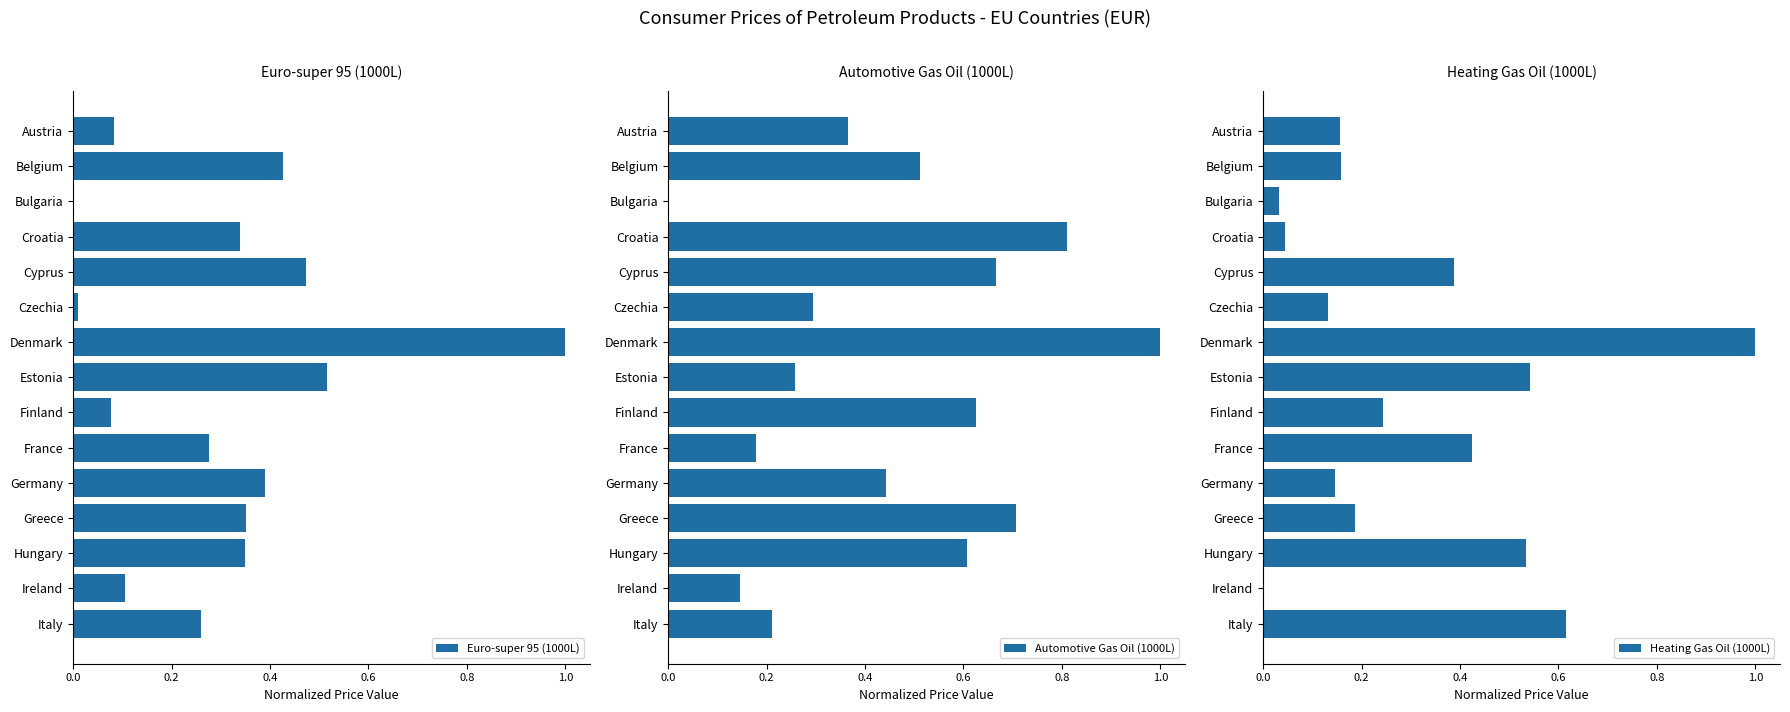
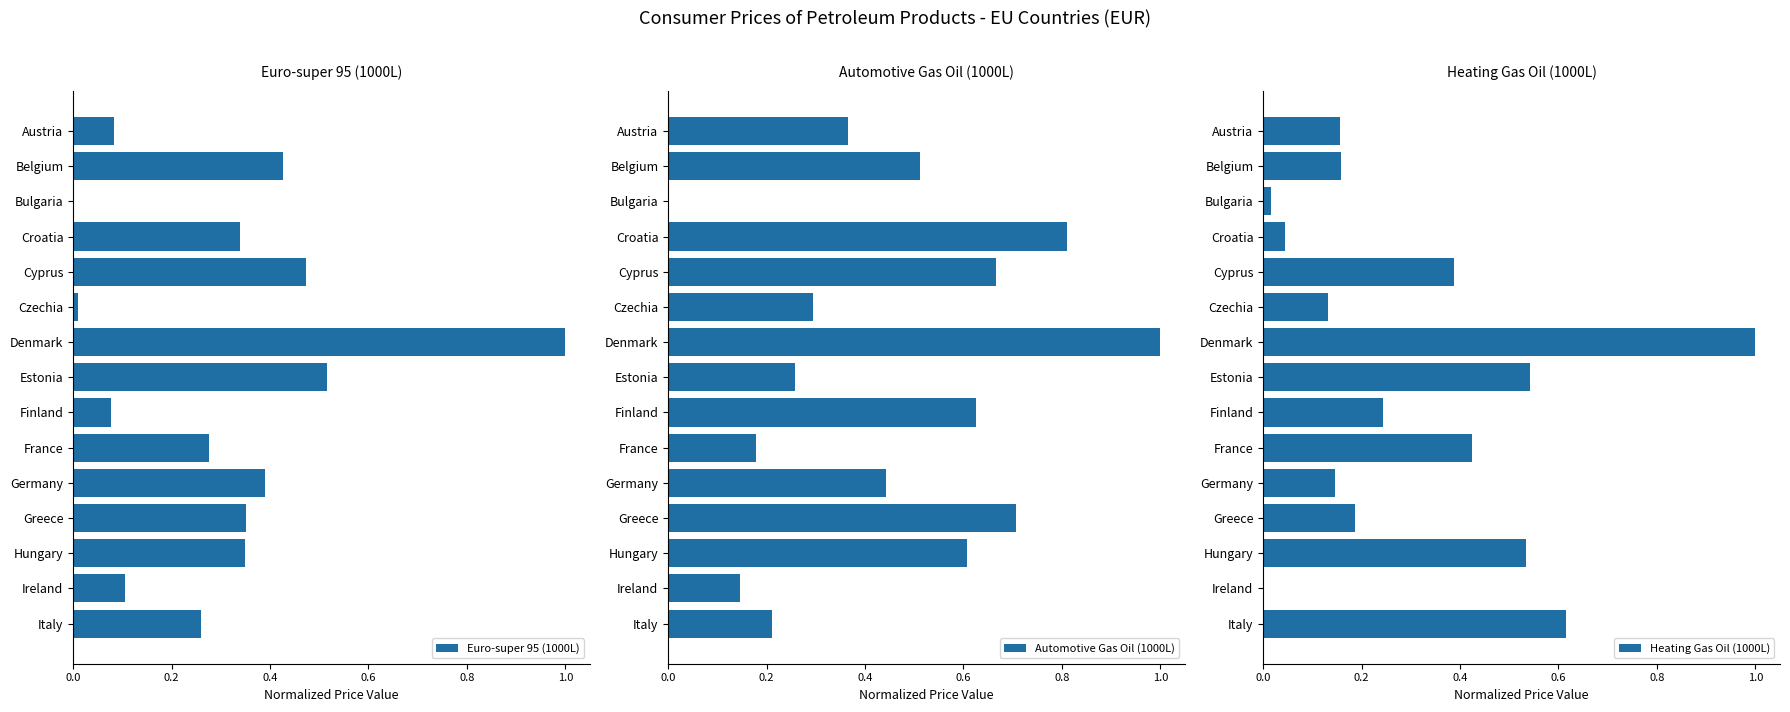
Heating Gas Oil (1000L), Bulgaria: 0.03 -> 0.02
